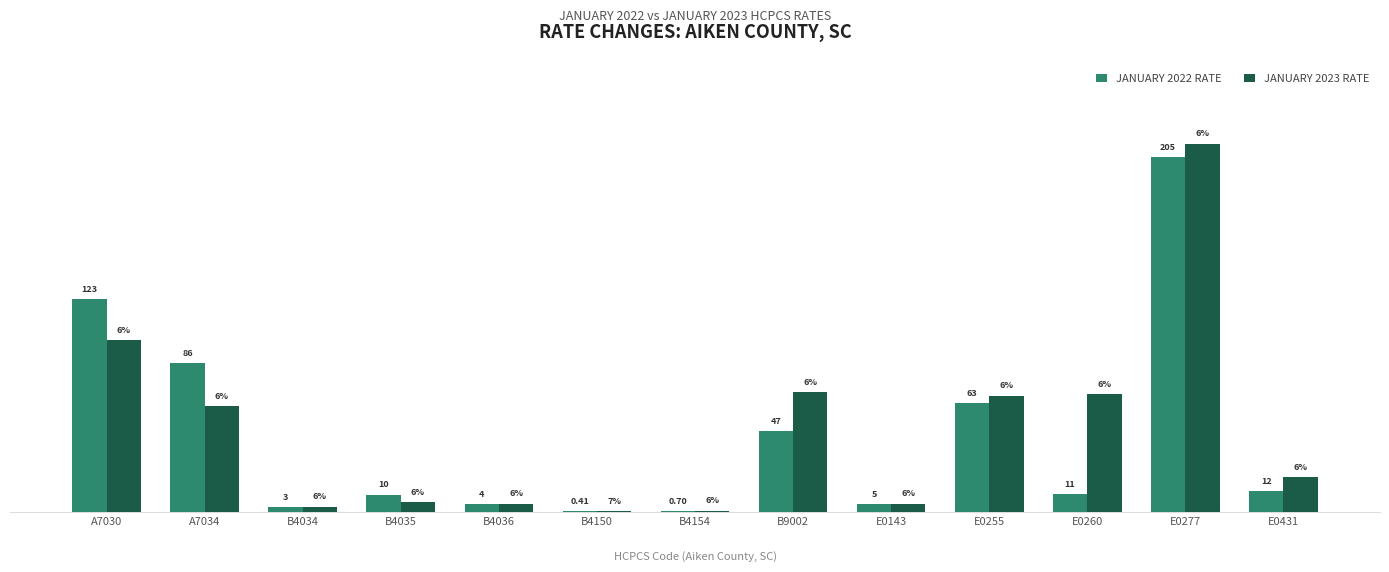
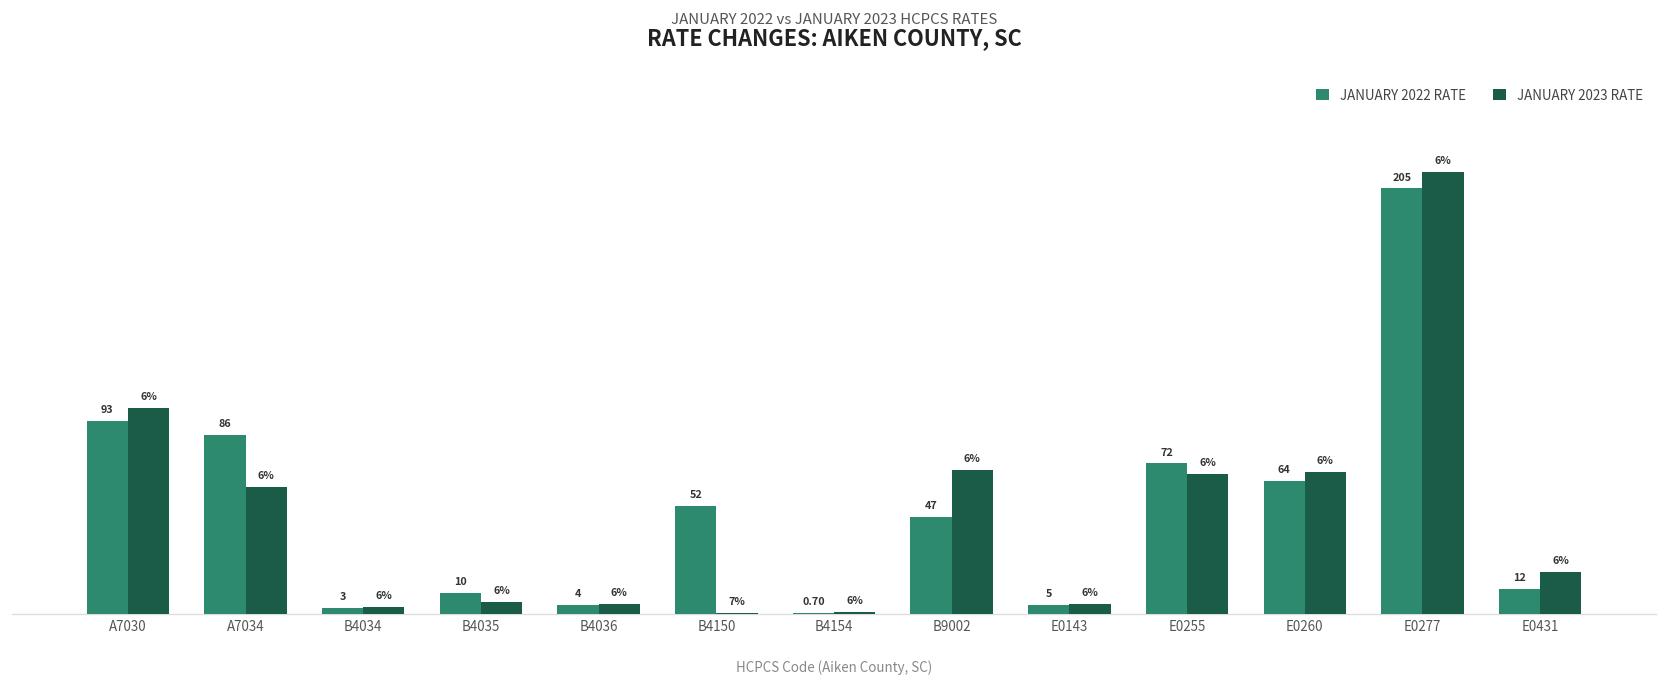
JANUARY 2022 RATE, A7030: 123 -> 93
JANUARY 2022 RATE, B4150: 0.41 -> 52
JANUARY 2022 RATE, E0255: 63 -> 72
JANUARY 2022 RATE, E0260: 11 -> 64
